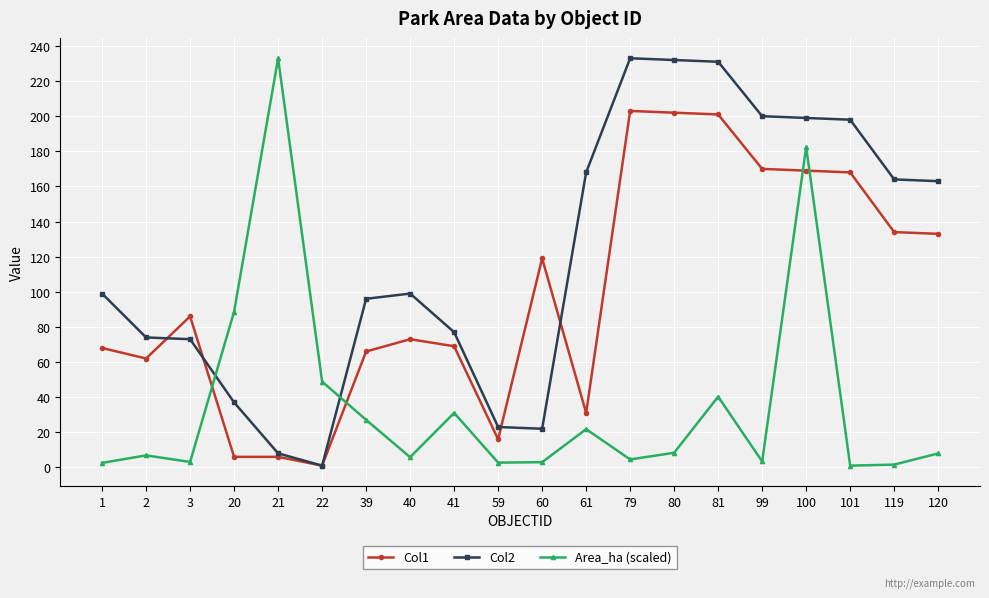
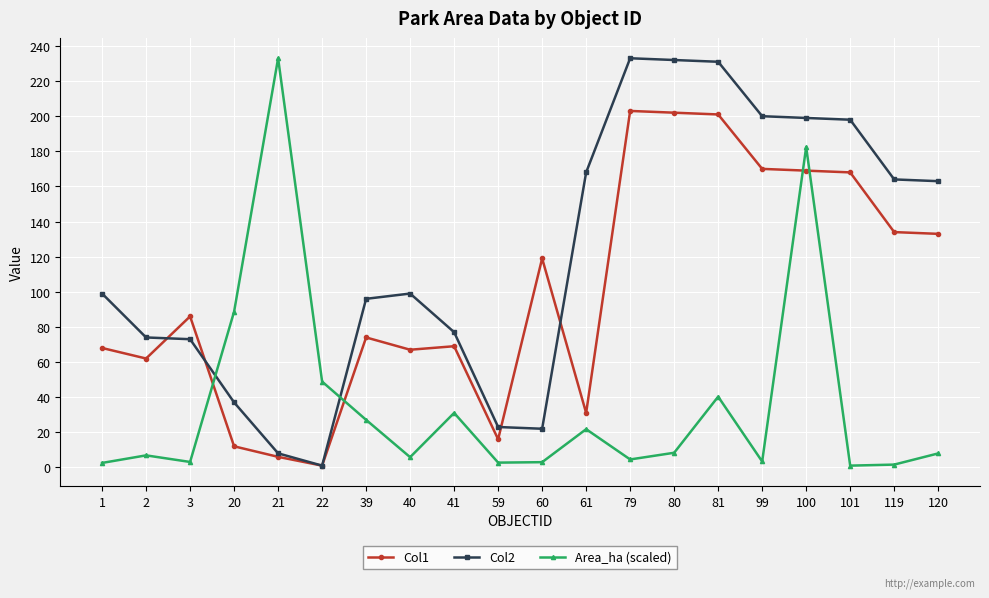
Col1, 20: 6 -> 12
Col1, 39: 66 -> 74
Col1, 40: 73 -> 67
